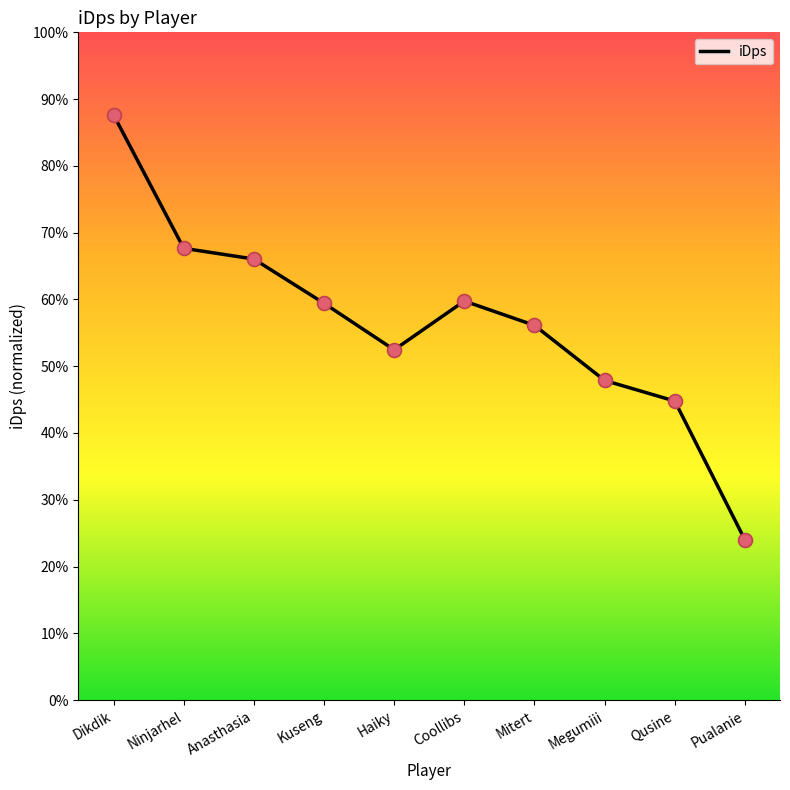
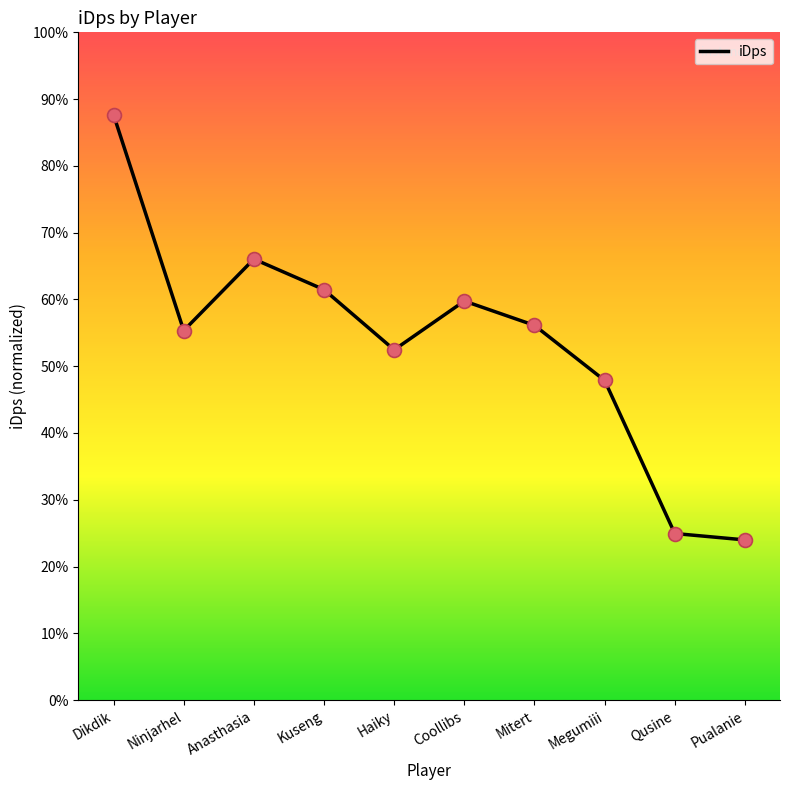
Ninjarhel: 68% -> 55%
Kuseng: 59% -> 61%
Qusine: 45% -> 25%
